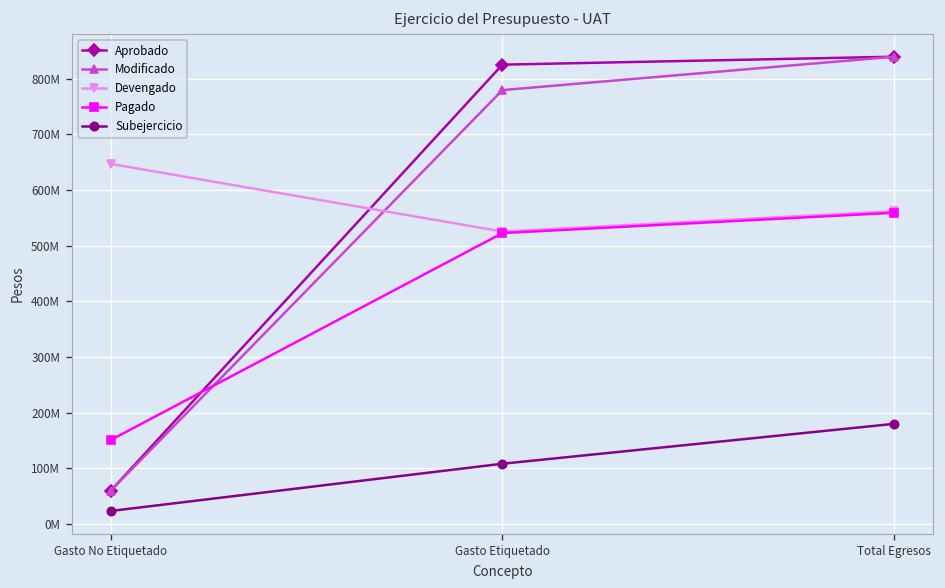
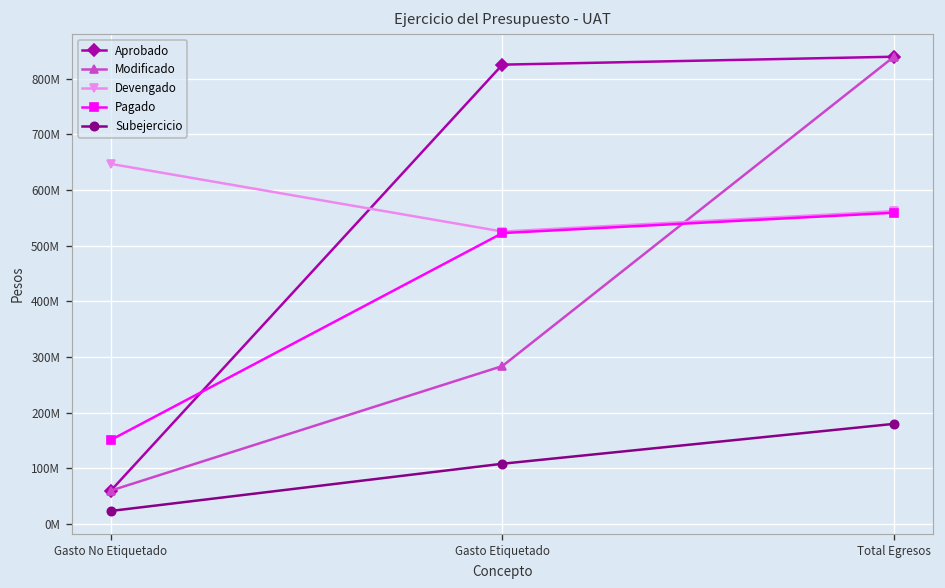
Modificado, Gasto Etiquetado: 780000000 -> 280000000
